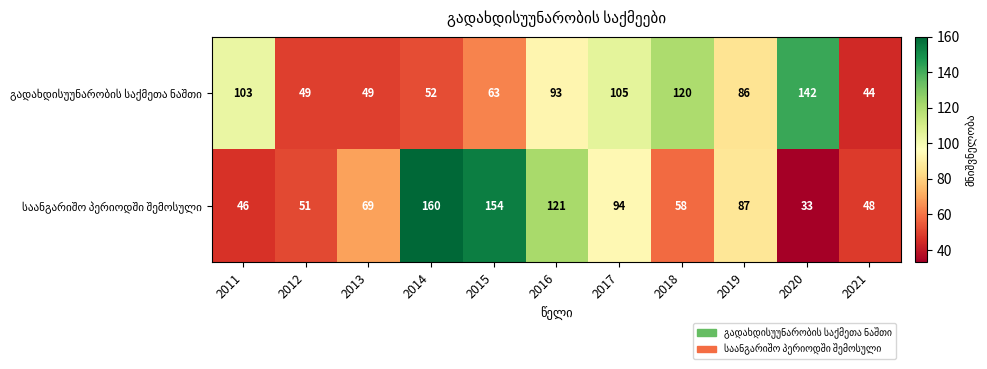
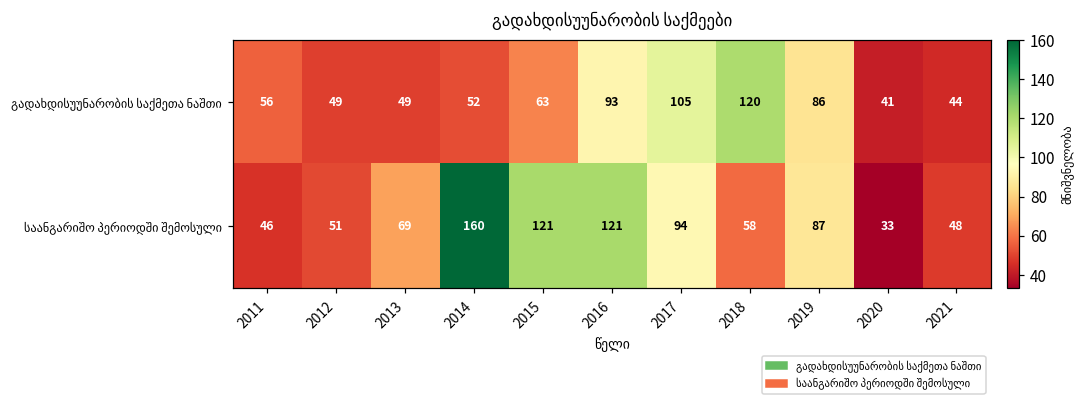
გადახდისუუნარობის საქმეთა ნაშთი, 2011: 103 -> 56
გადახდისუუნარობის საქმეთა ნაშთი, 2020: 142 -> 41
საანგარიშო პერიოდში შემოსული, 2015: 154 -> 121
